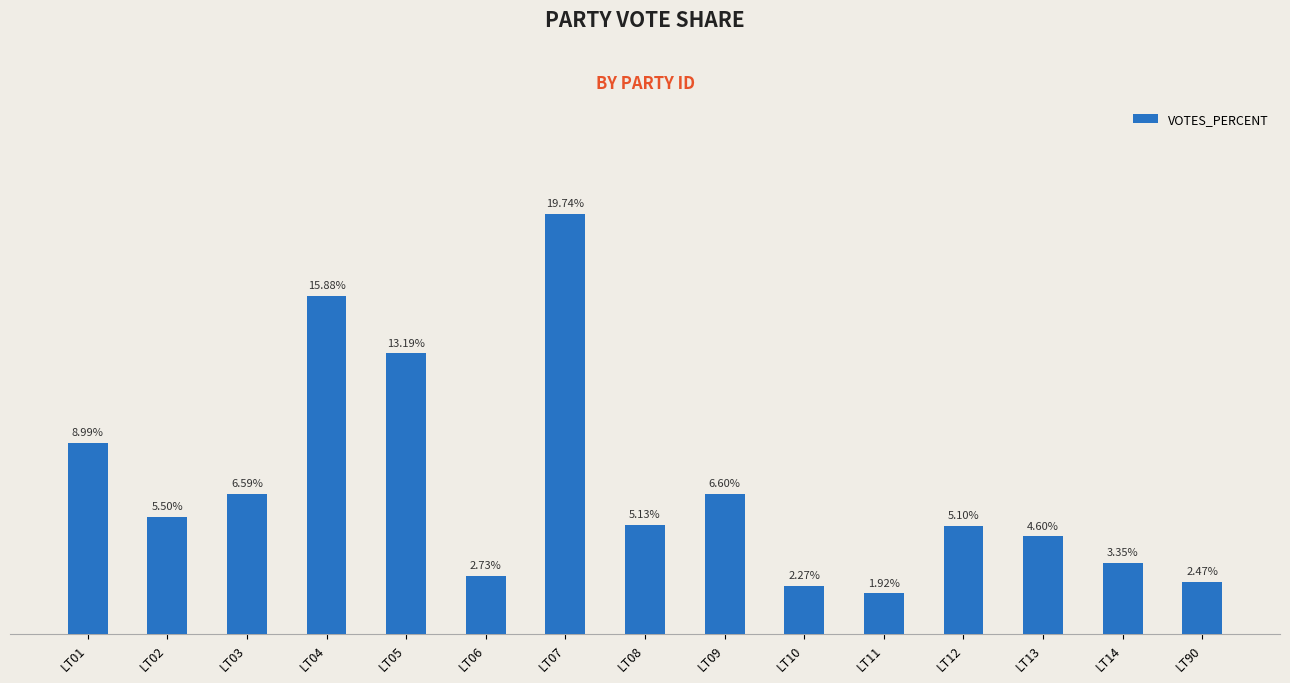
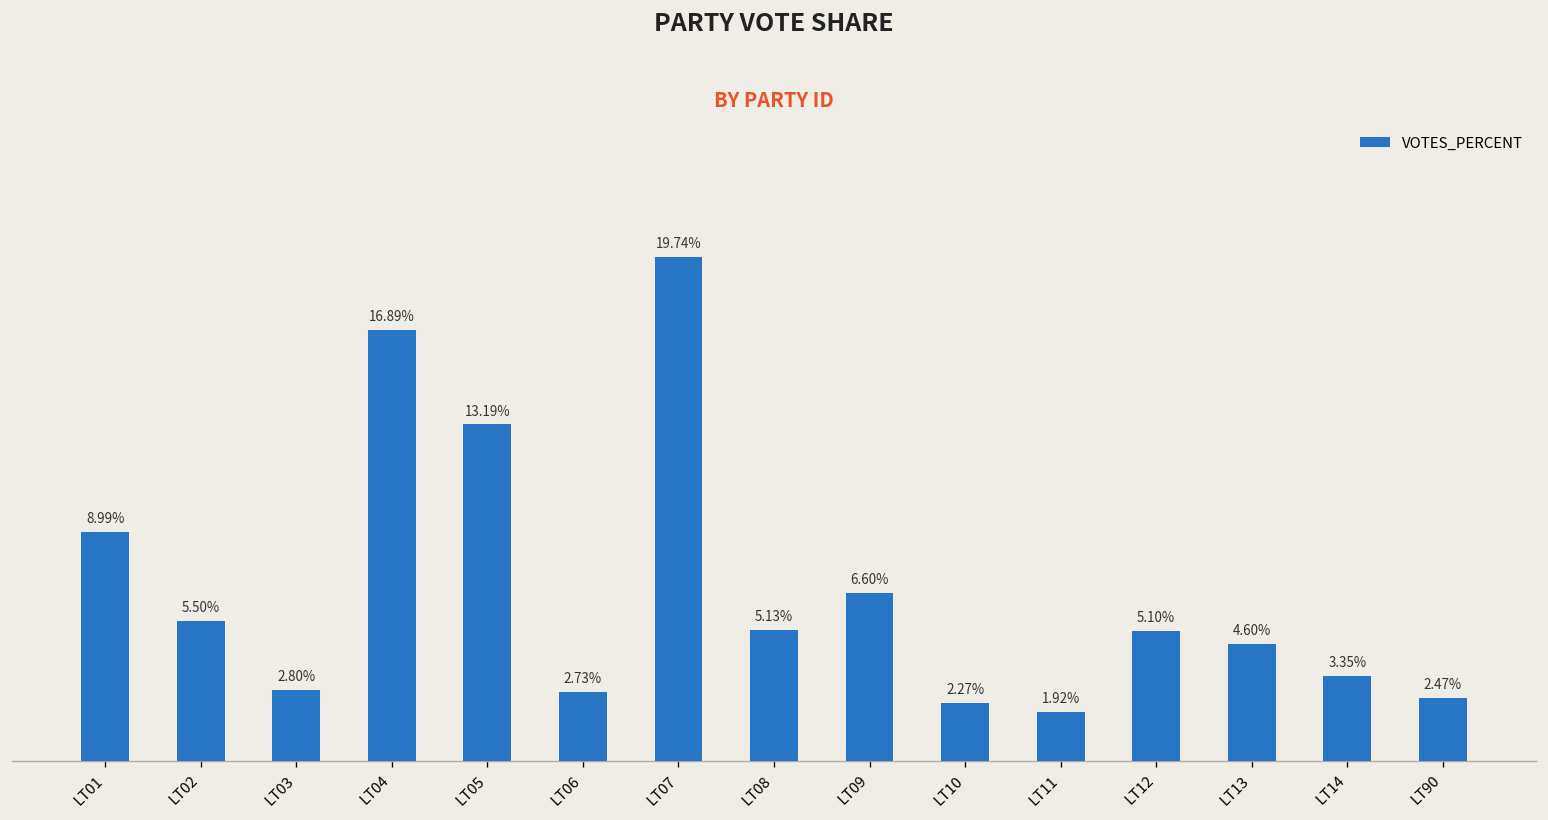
LT03: 6.59% -> 2.80%
LT04: 15.88% -> 16.89%
